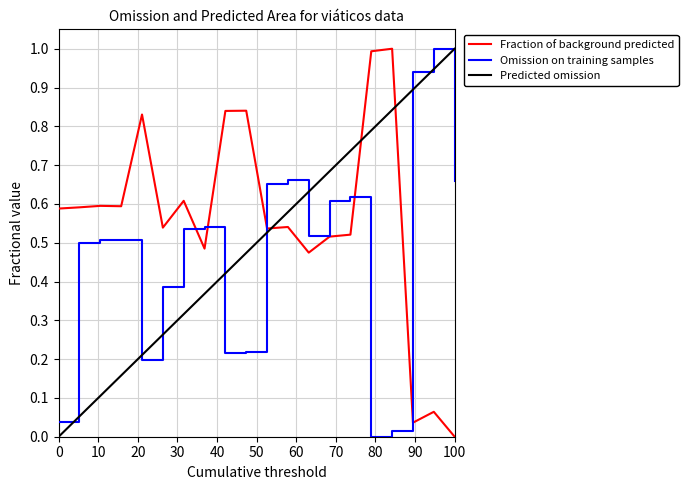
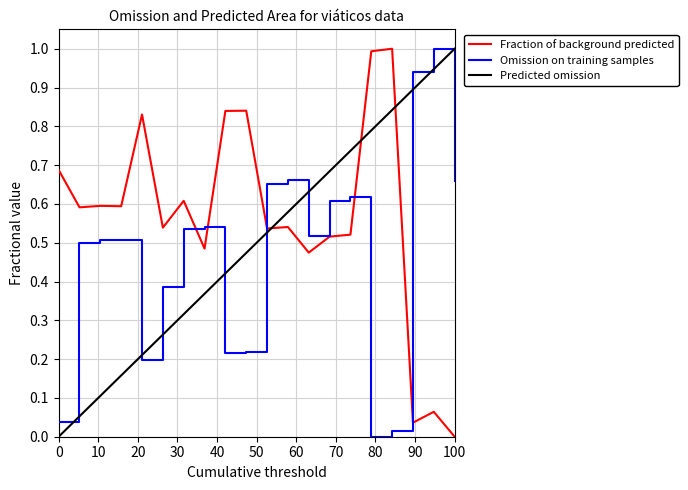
Fraction of background predicted, 0: 0.59 -> 0.69
